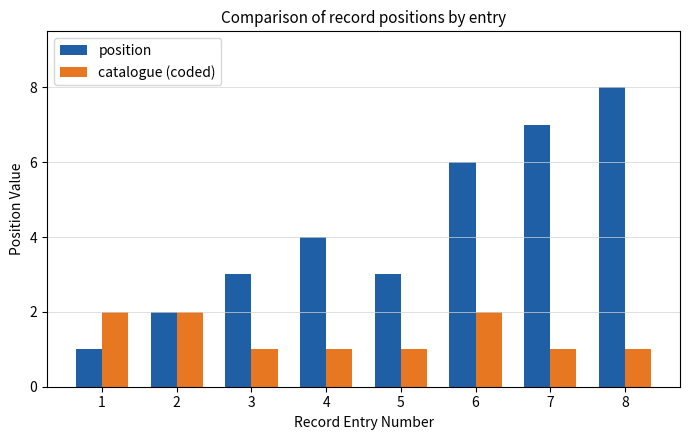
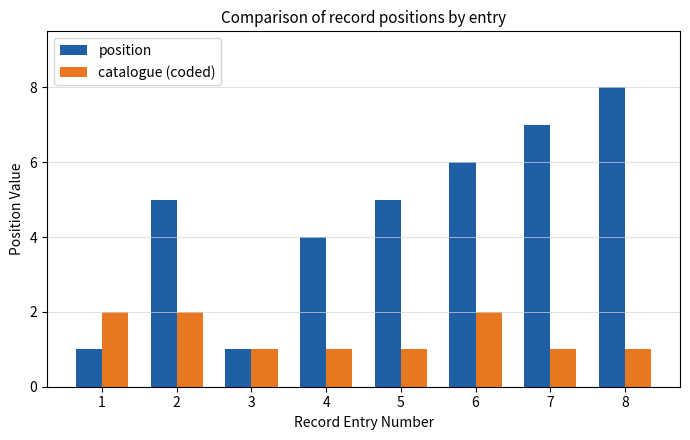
position, 2: 2 -> 5
position, 3: 3 -> 1
position, 5: 3 -> 5
